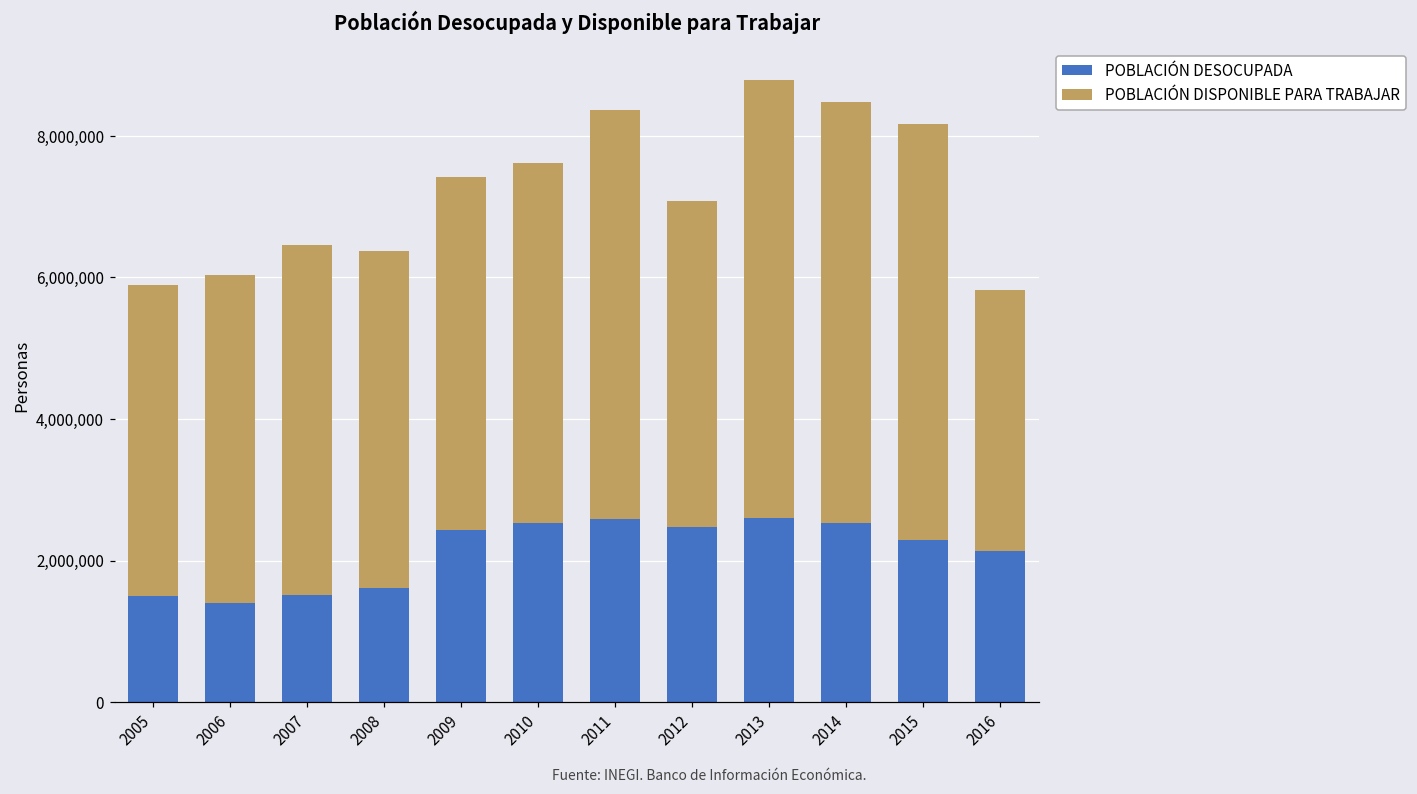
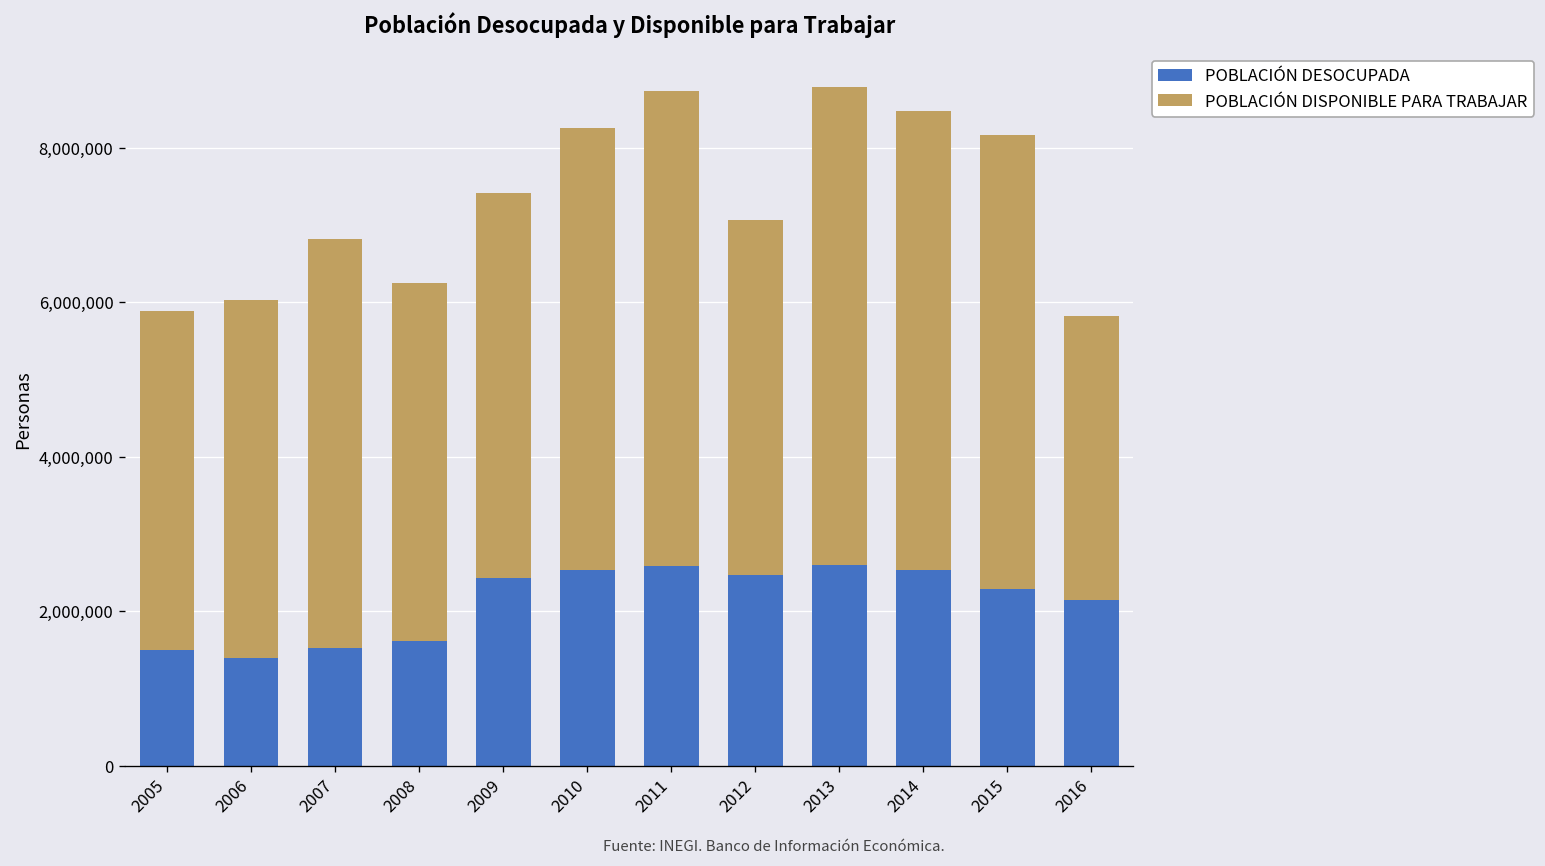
POBLACIÓN DISPONIBLE PARA TRABAJAR, 2007: 4,900,000 -> 5,300,000
POBLACIÓN DISPONIBLE PARA TRABAJAR, 2008: 4,800,000 -> 4,600,000
POBLACIÓN DISPONIBLE PARA TRABAJAR, 2010: 5,100,000 -> 5,700,000
POBLACIÓN DISPONIBLE PARA TRABAJAR, 2011: 5,800,000 -> 6,200,000
